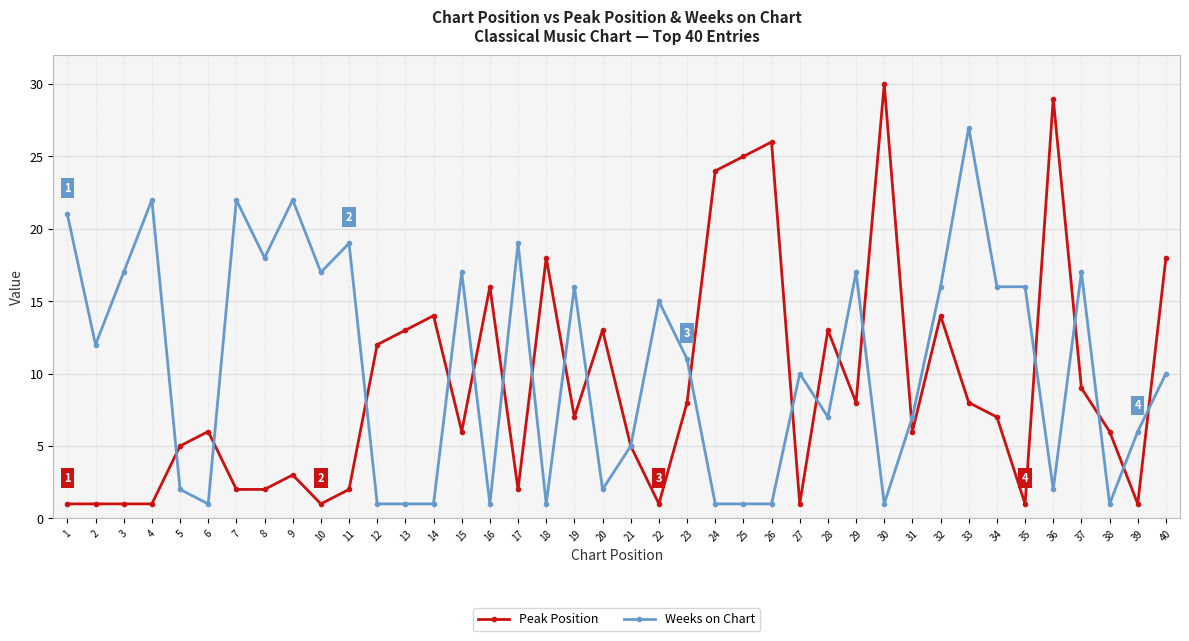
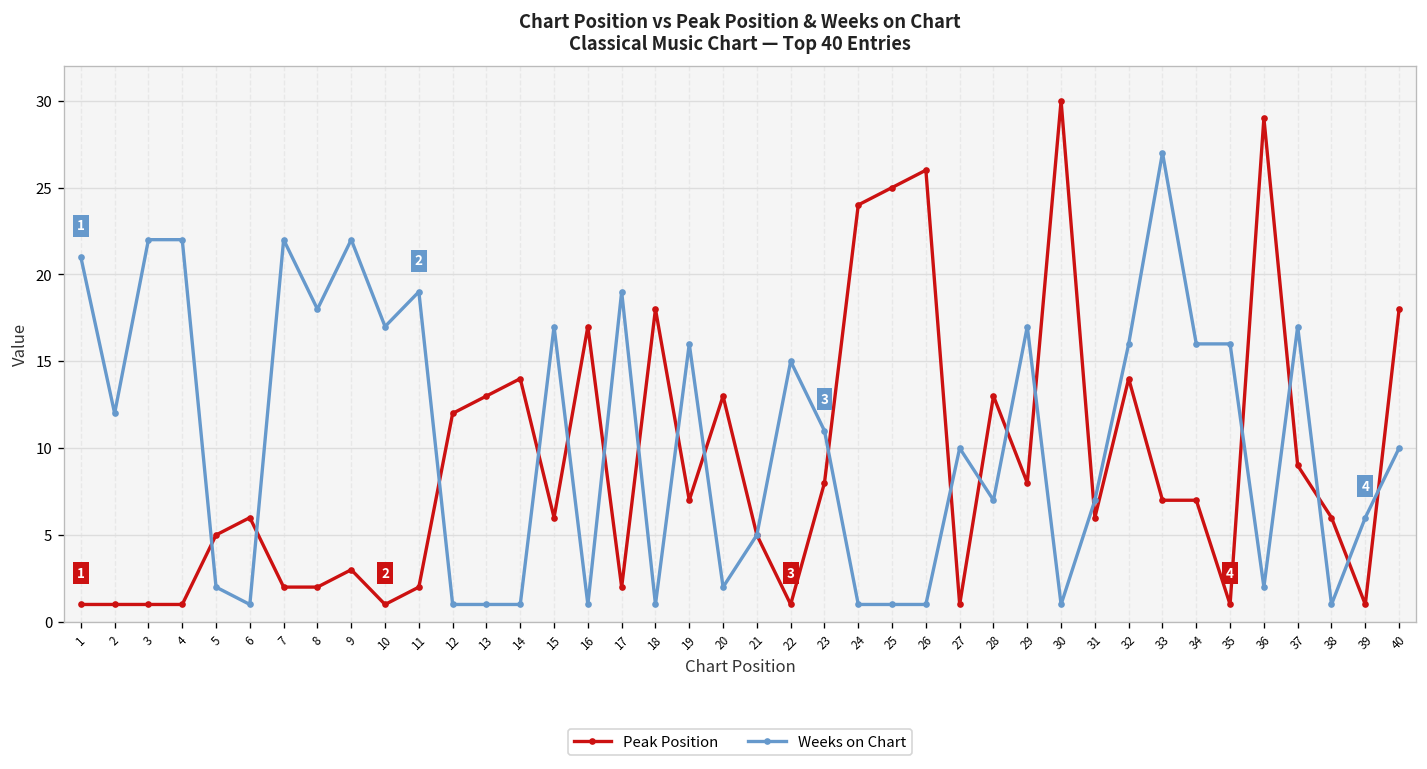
Weeks on Chart, 3: 17 -> 22
Peak Position, 16: 16 -> 17
Peak Position, 33: 8 -> 7
